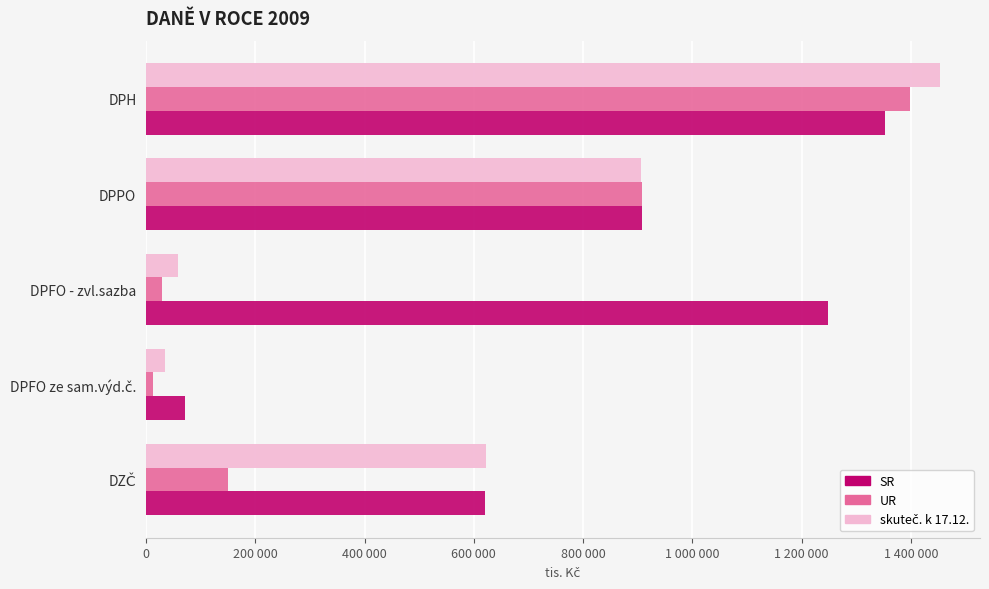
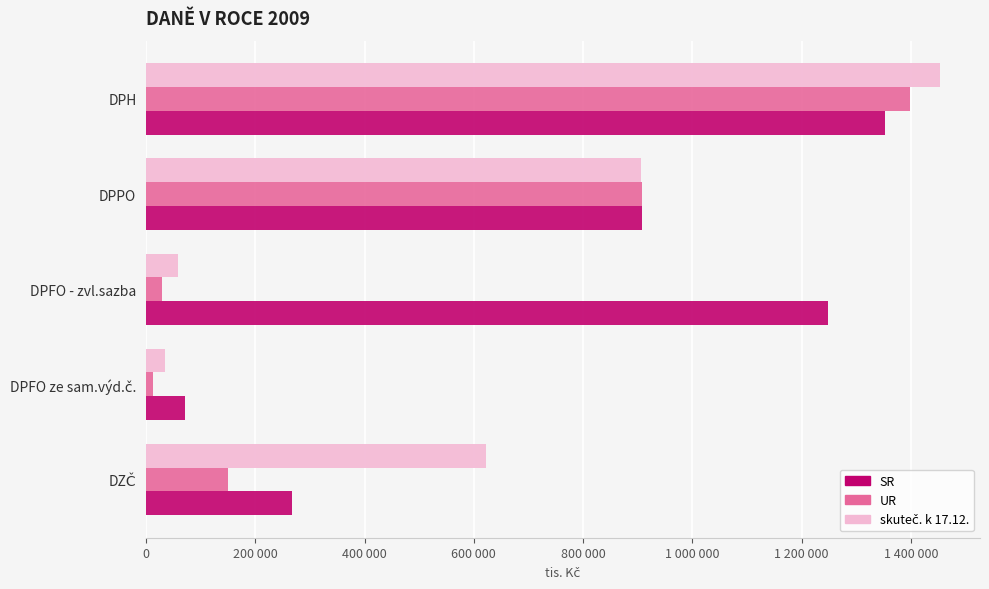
SR, DZČ: 620000 -> 270000
